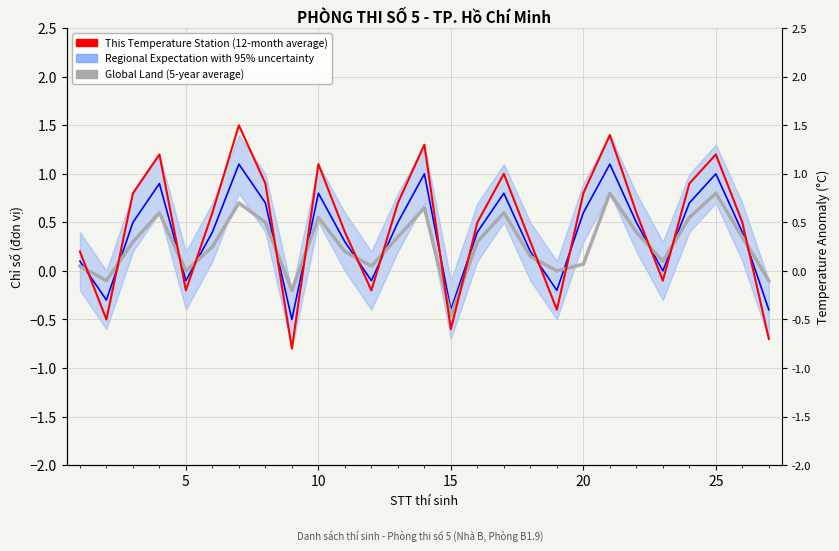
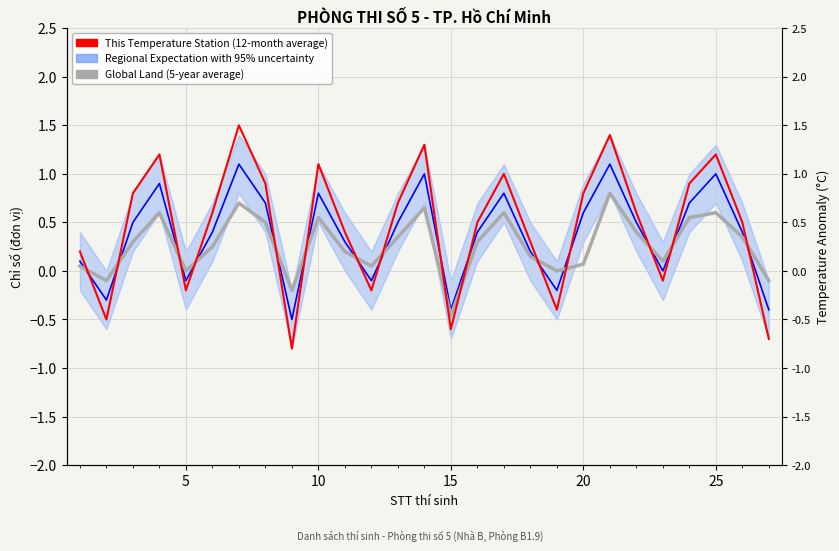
Global Land (5-year average), 25: 0.8 -> 0.6
